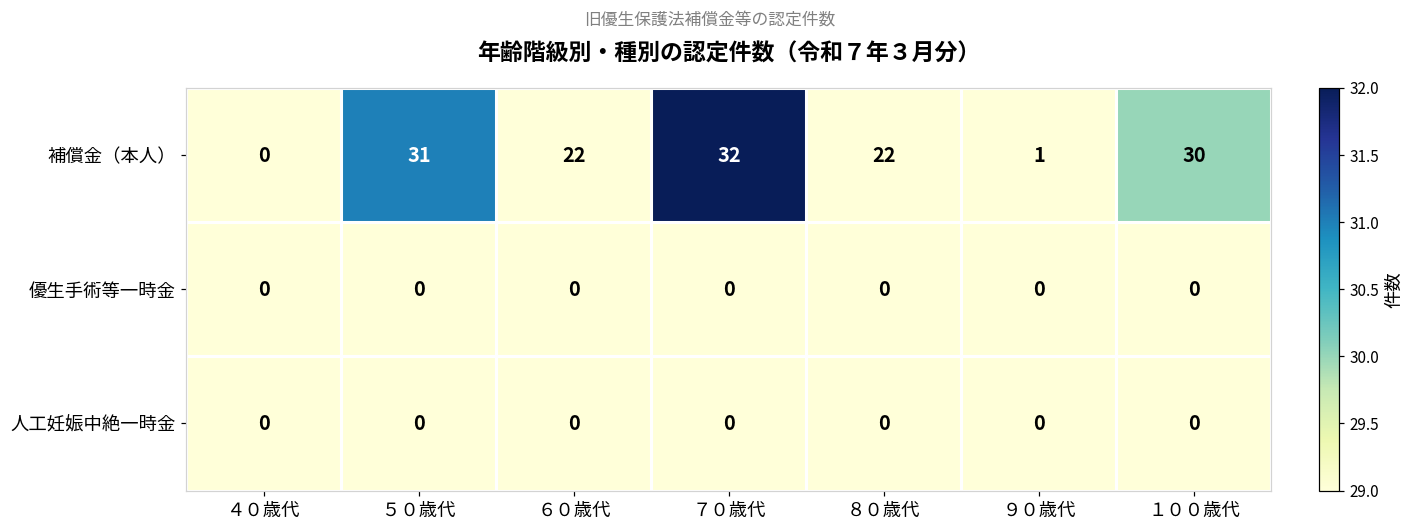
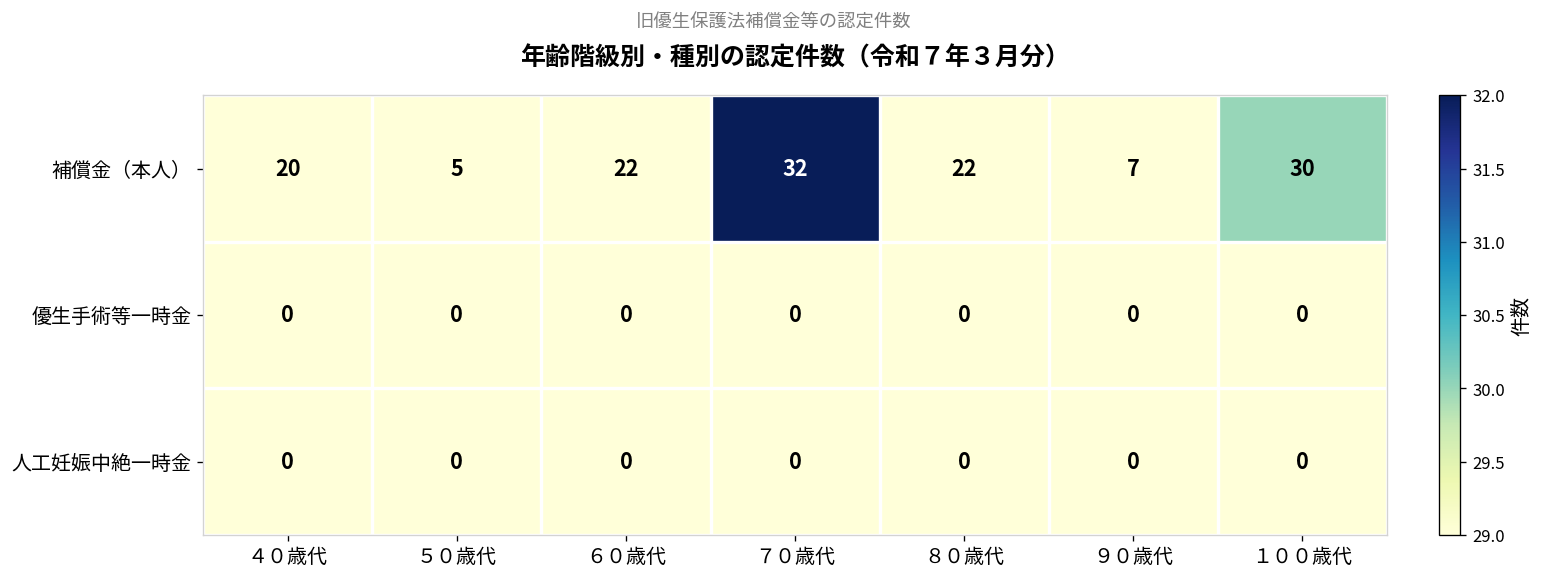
補償金（本人）, ４０歳代: 0 -> 20
補償金（本人）, ５０歳代: 31 -> 5
補償金（本人）, ９０歳代: 1 -> 7
